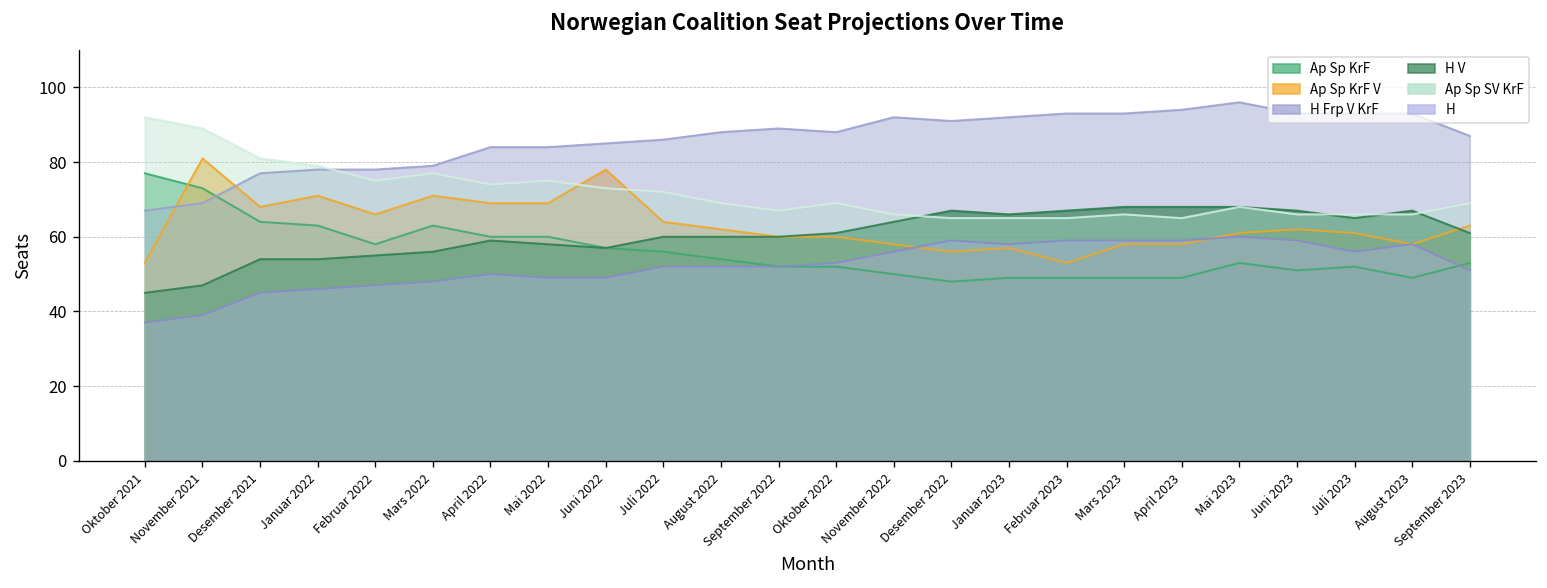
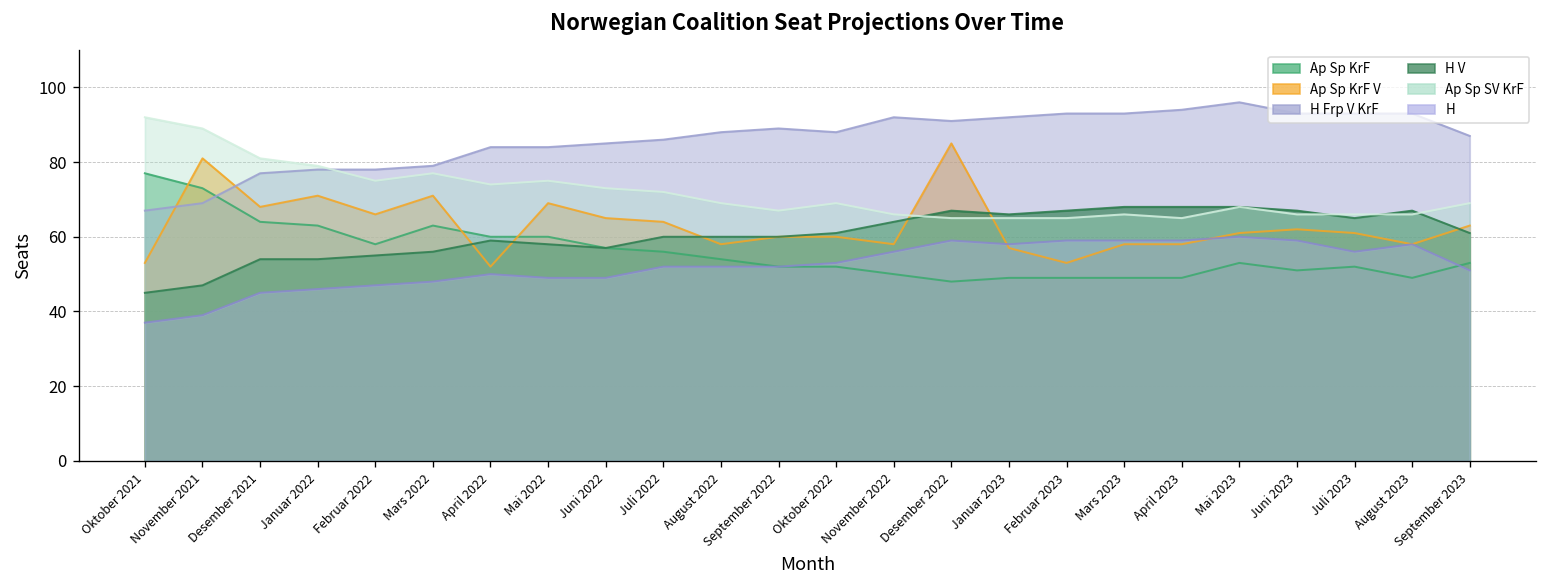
Ap Sp KrF V, April 2022: 69 -> 52
Ap Sp KrF V, Juni 2022: 78 -> 65
Ap Sp KrF V, August 2022: 62 -> 58
Ap Sp KrF V, Desember 2022: 56 -> 85
